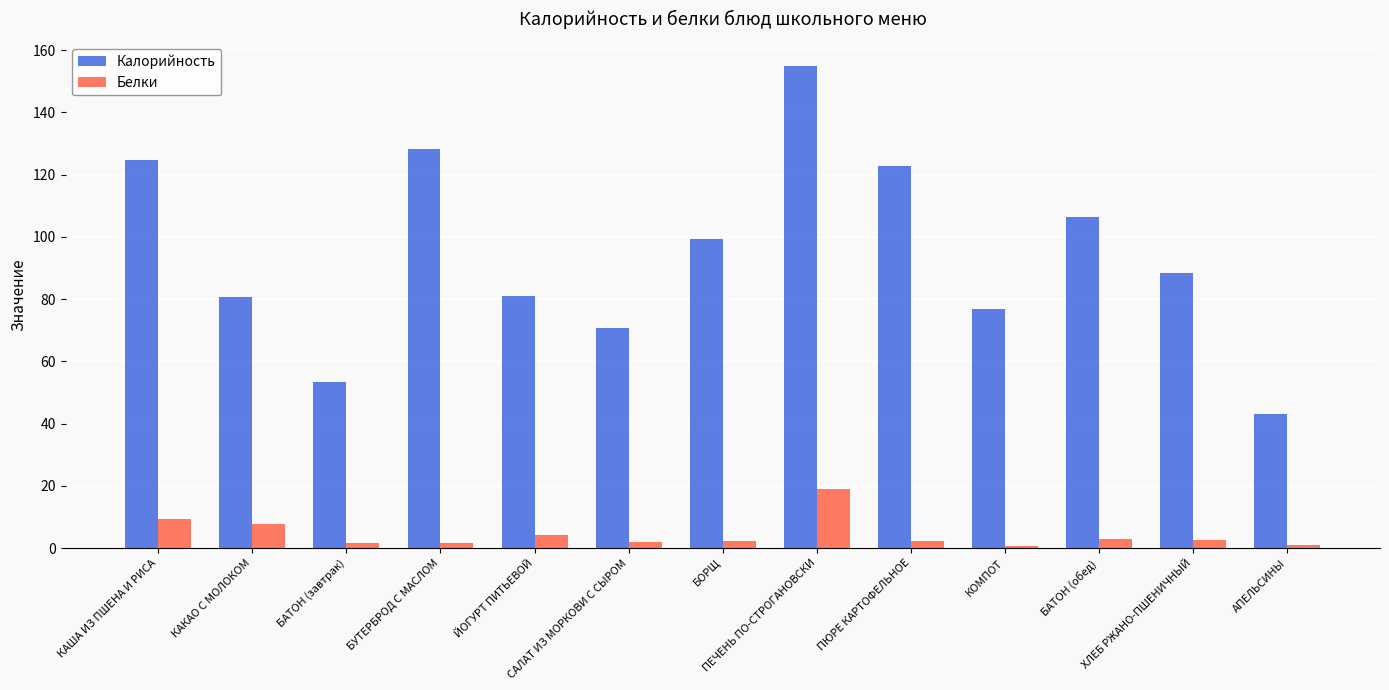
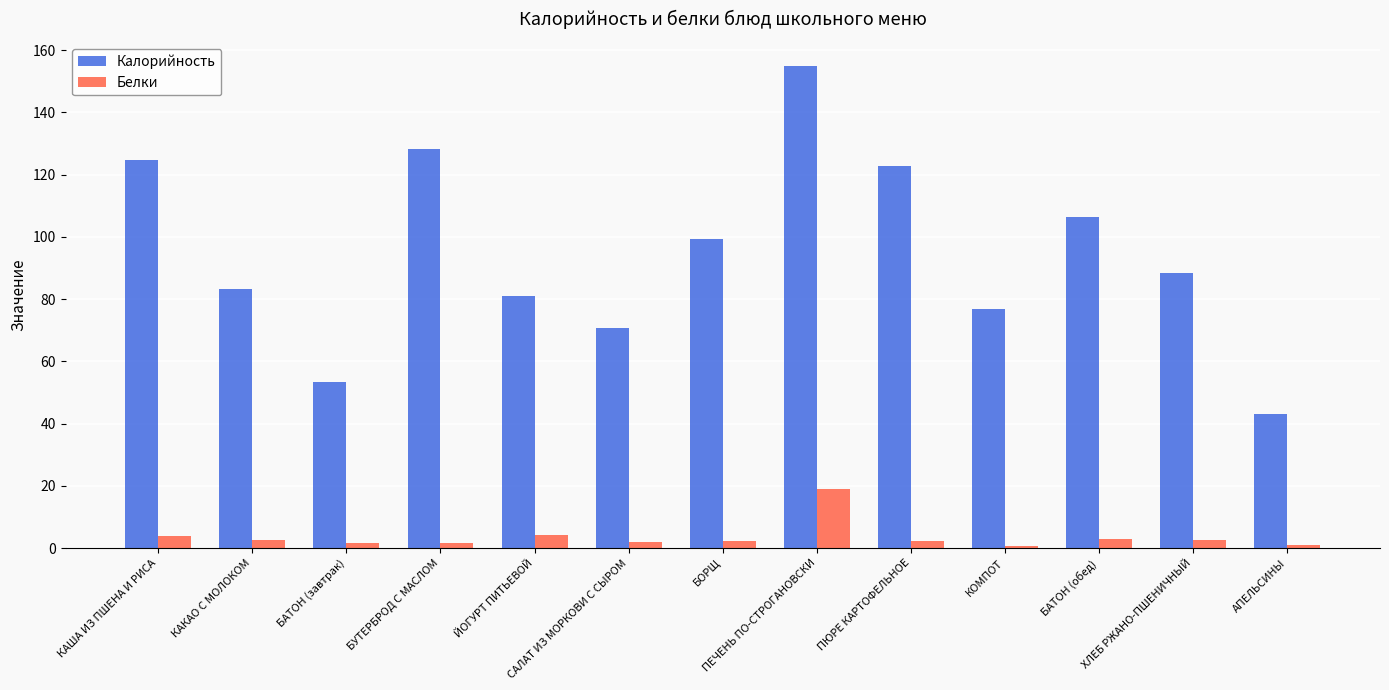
Белки, КАША ИЗ ПШЕНА И РИСА: 9 -> 4
Калорийность, КАКАО С МОЛОКОМ: 81 -> 83
Белки, КАКАО С МОЛОКОМ: 8 -> 3
